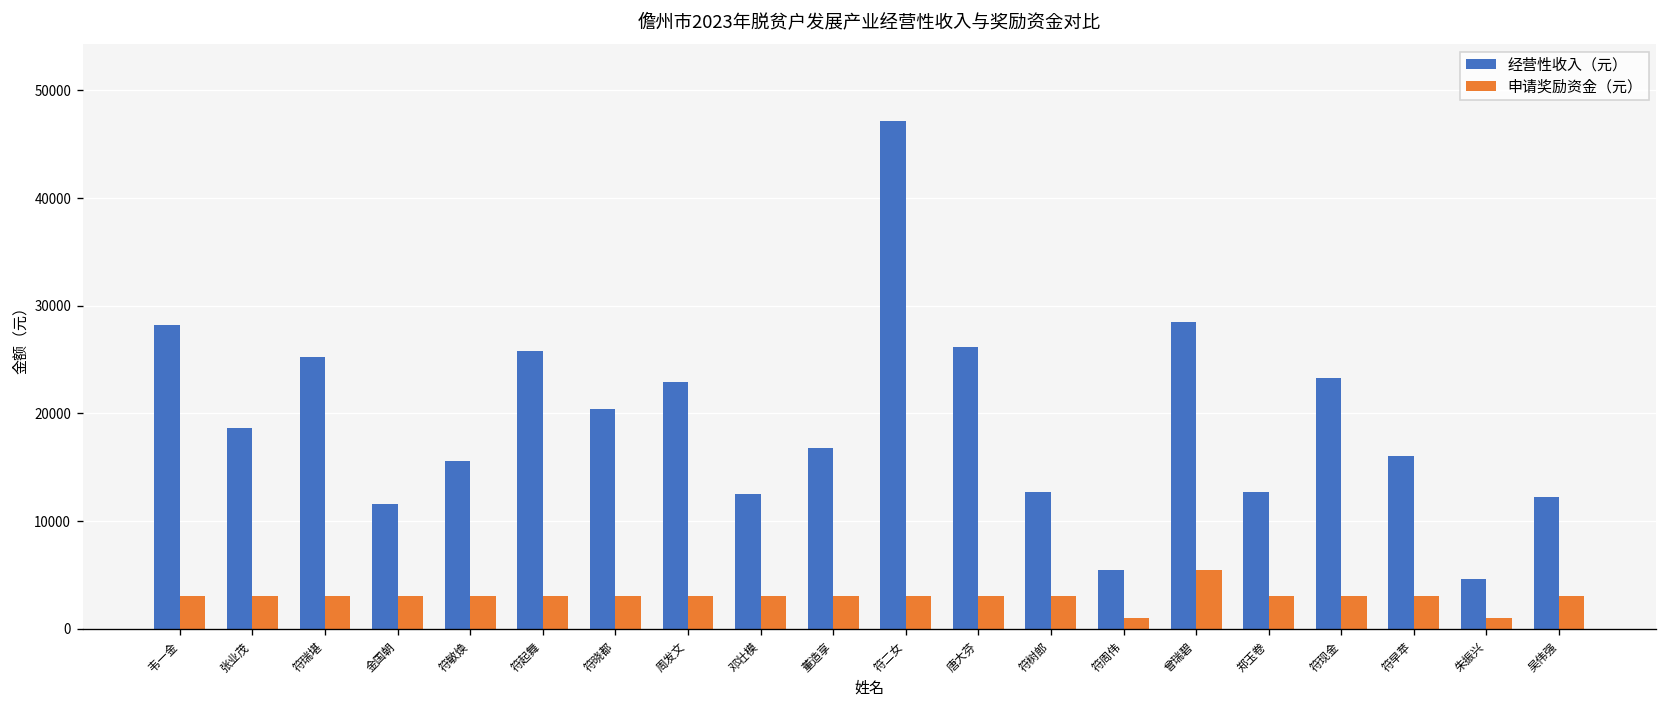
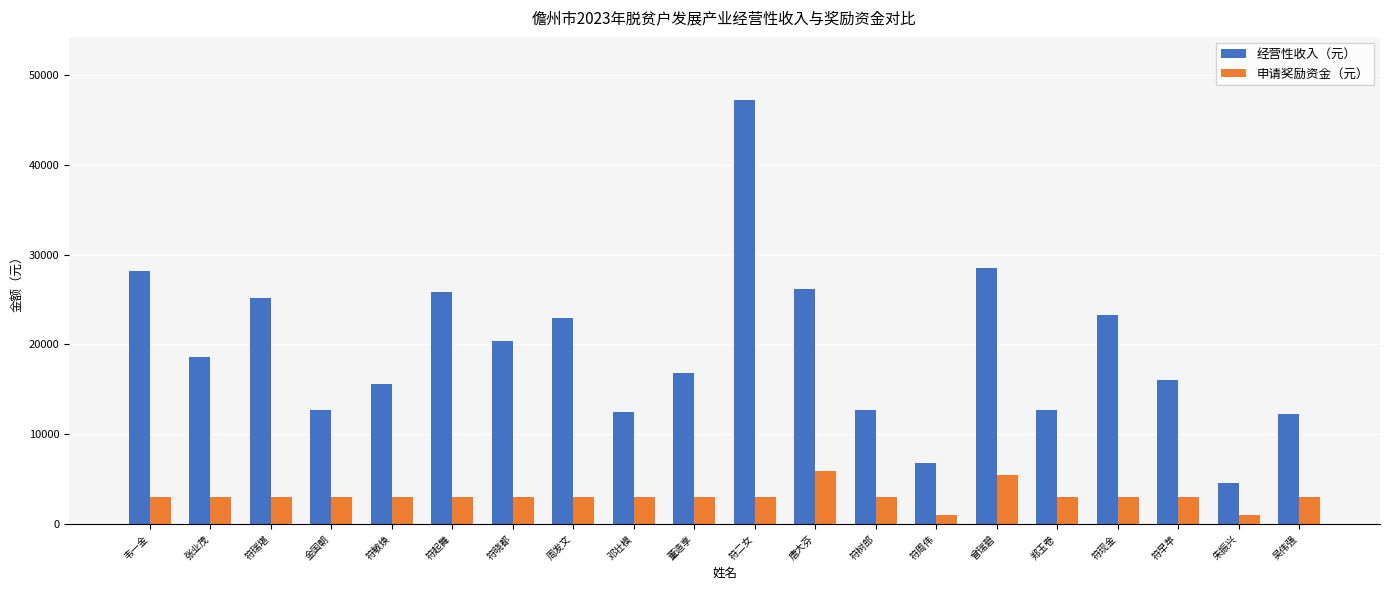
经营性收入（元）, 金国朝: 12000 -> 13000
申请奖励资金（元）, 唐大芬: 3000 -> 6000
经营性收入（元）, 符周伟: 5000 -> 7000
